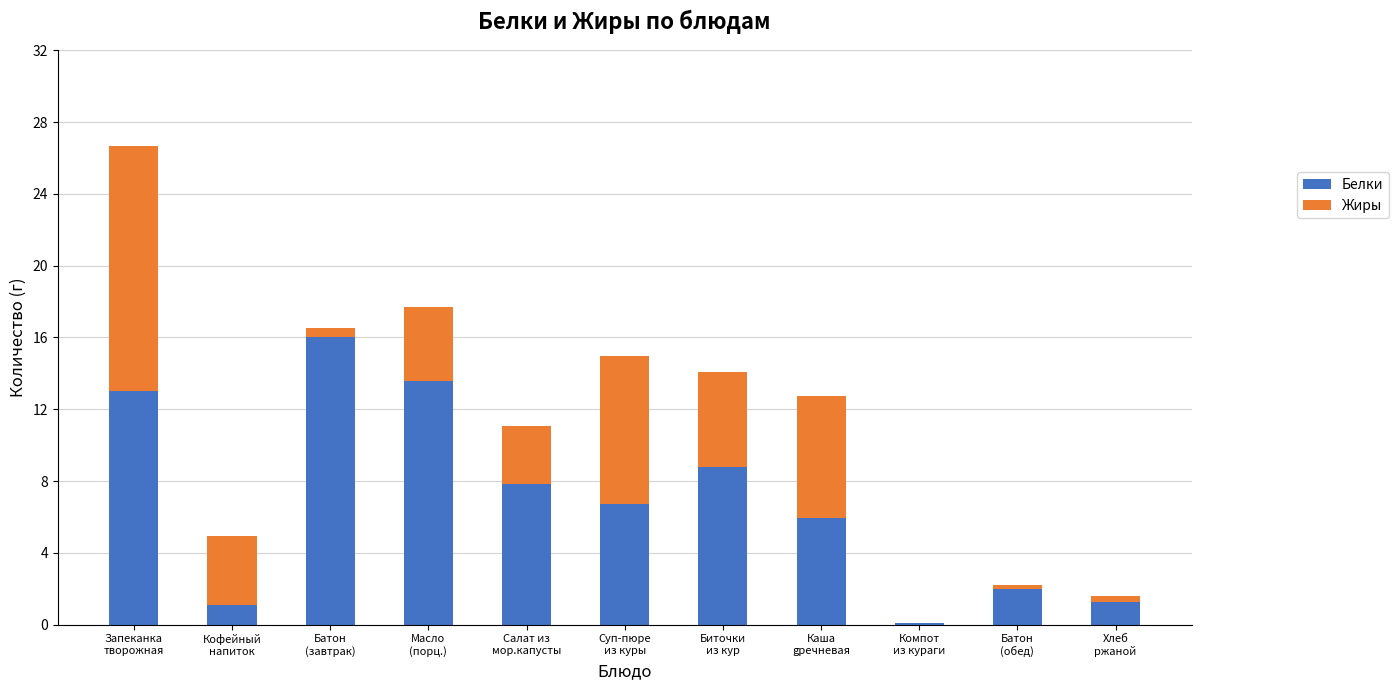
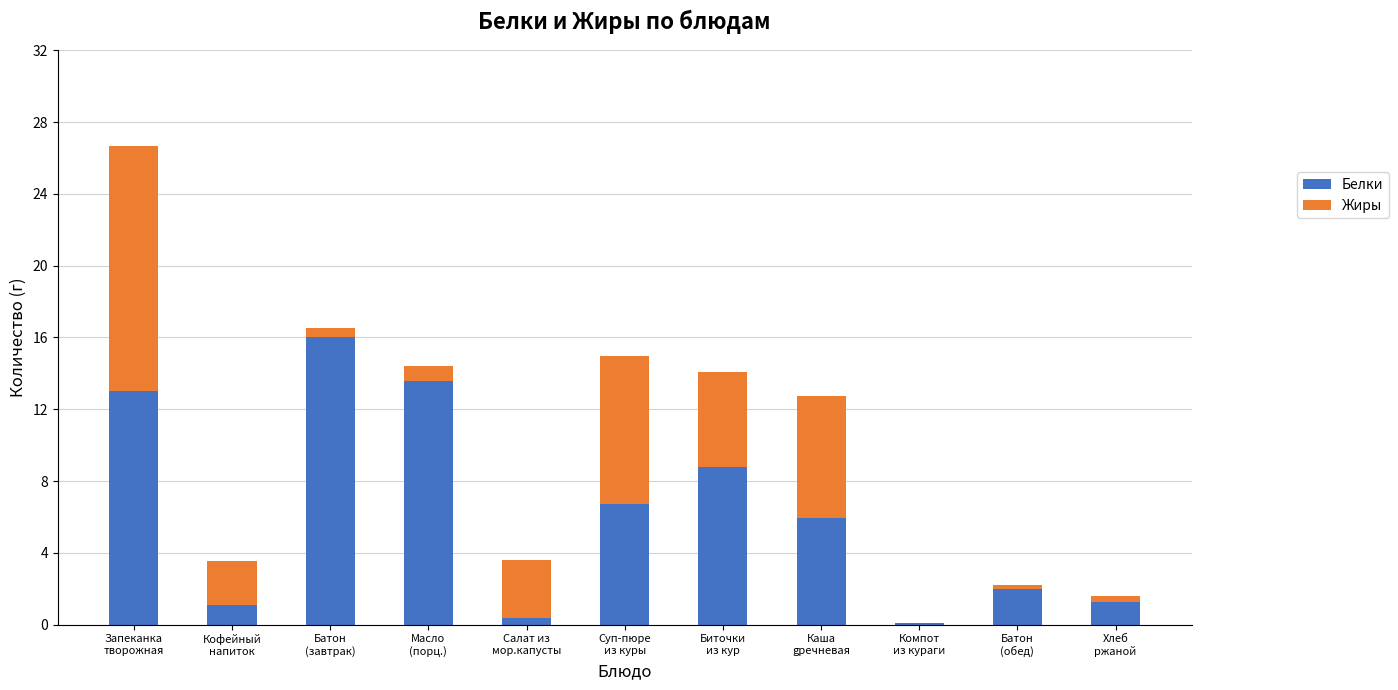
Жиры, Кофейный напиток: 3.8 -> 2.4
Жиры, Масло (порц.): 4.1 -> 0.9
Белки, Салат из мор.капусты: 7.8 -> 0.4
